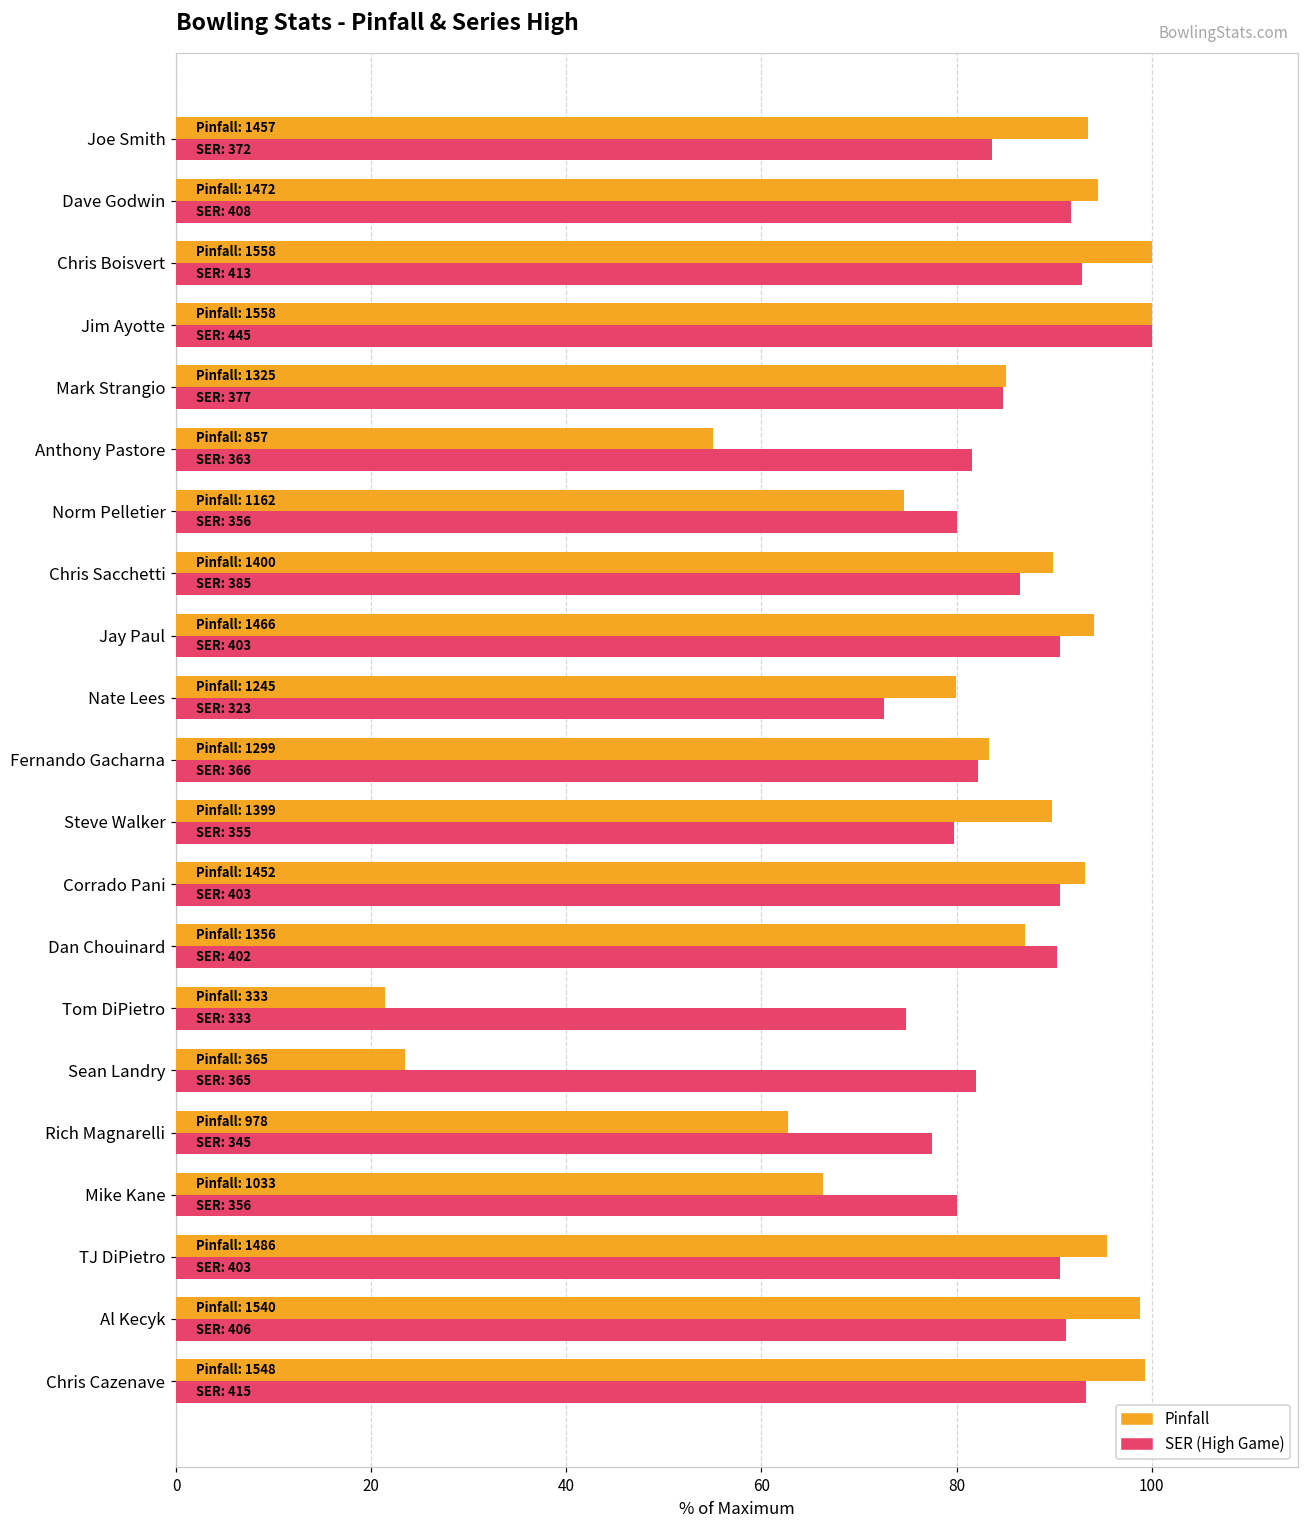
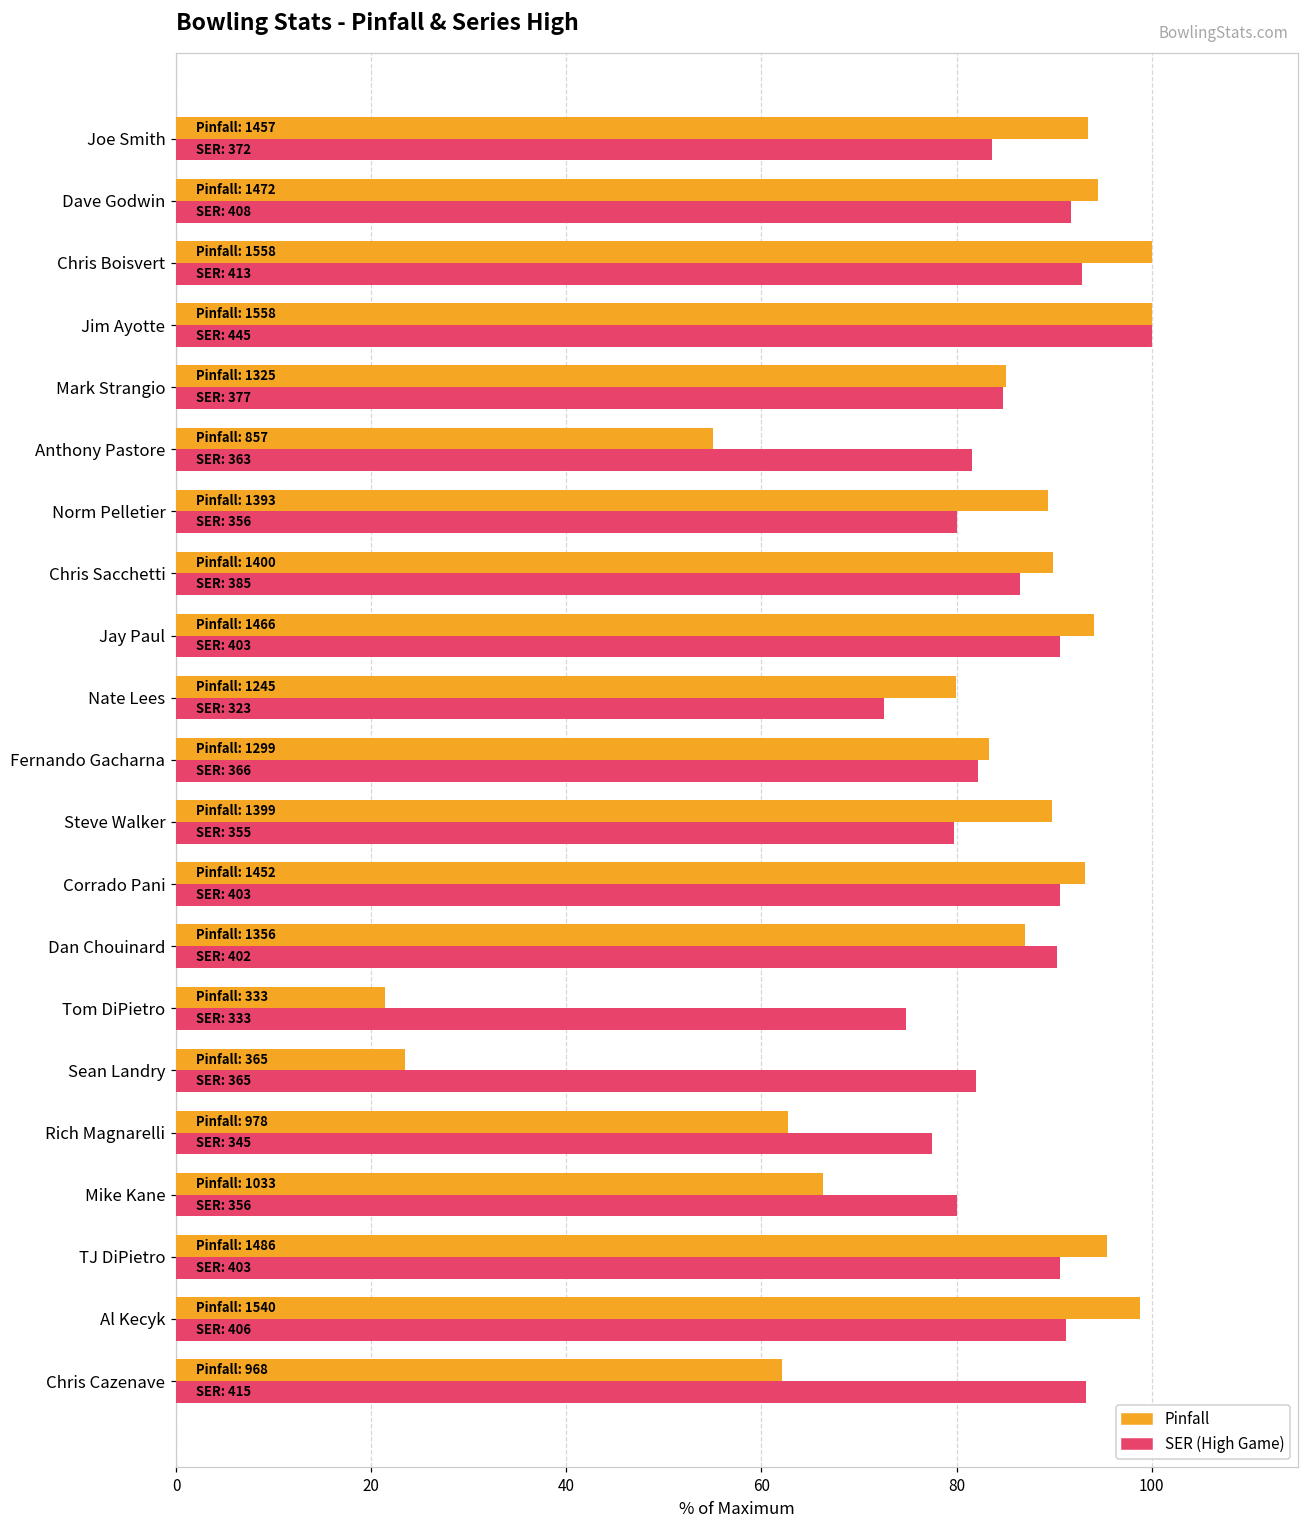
Pinfall, Norm Pelletier: 1162 -> 1393
Pinfall, Chris Cazenave: 1548 -> 968
